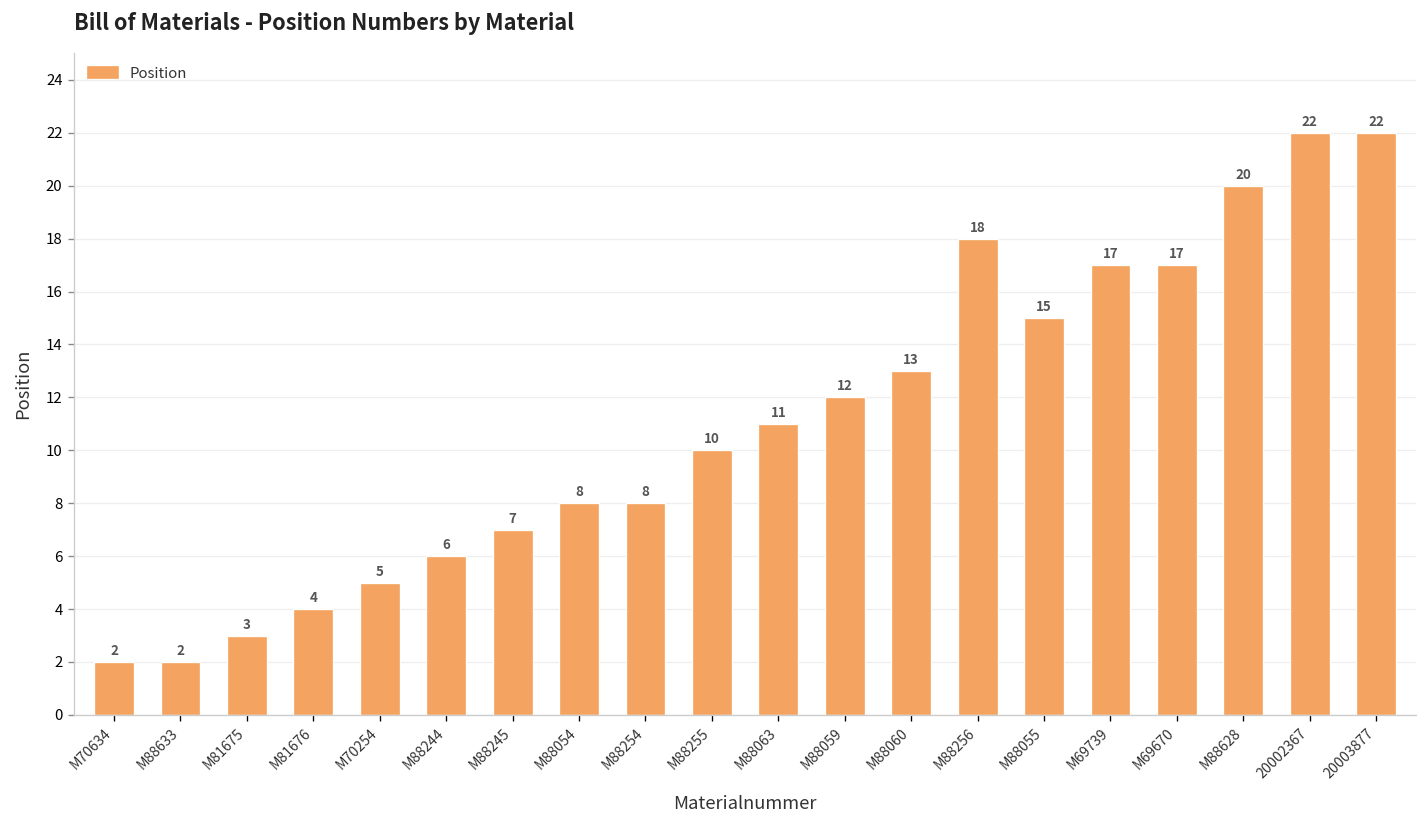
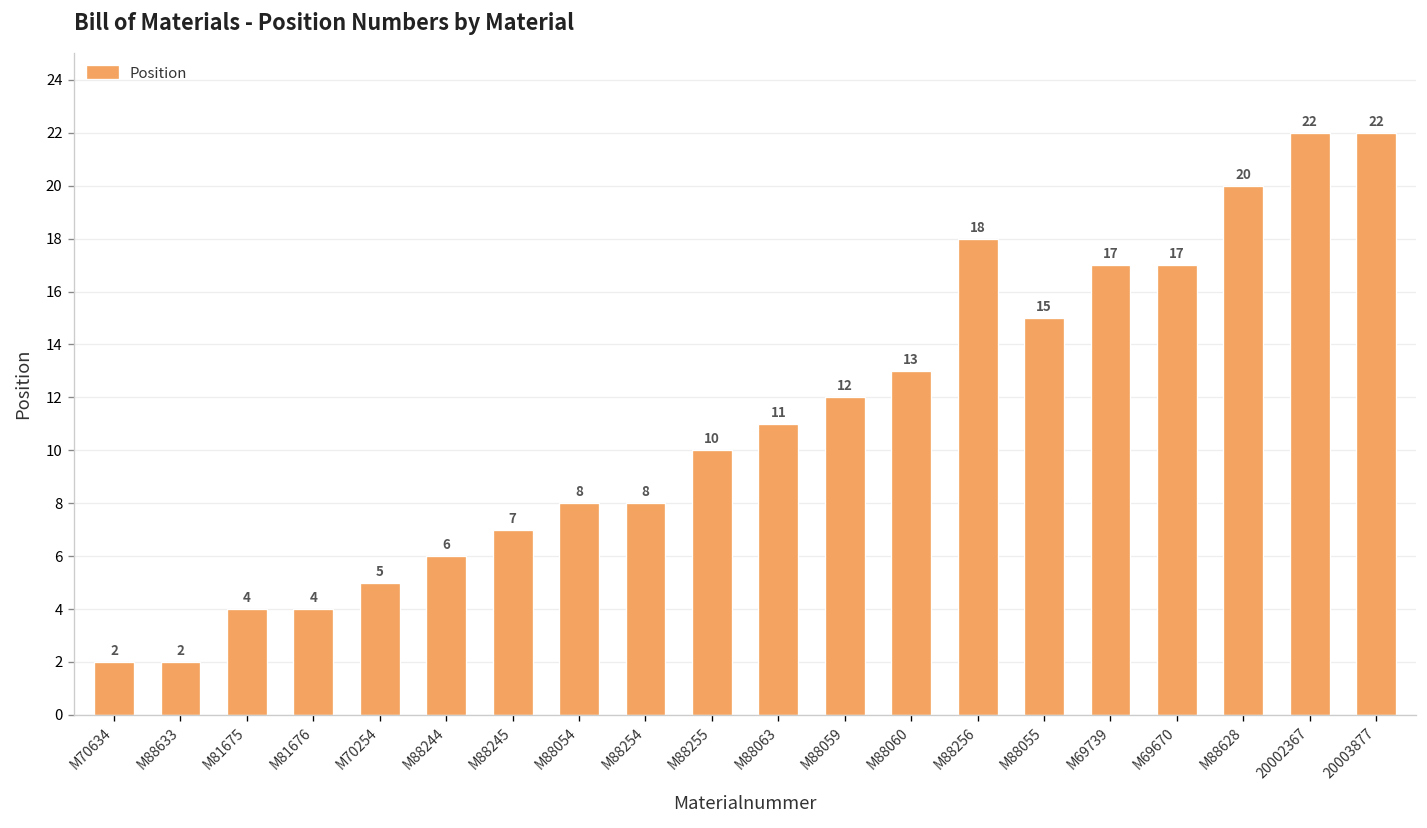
M81675: 3 -> 4
